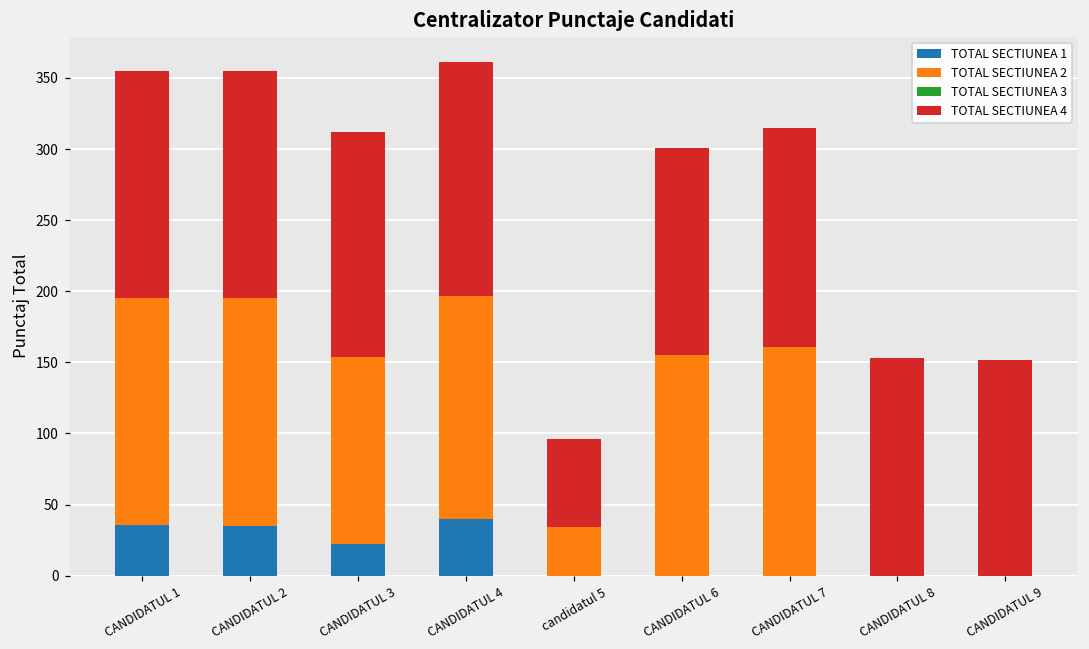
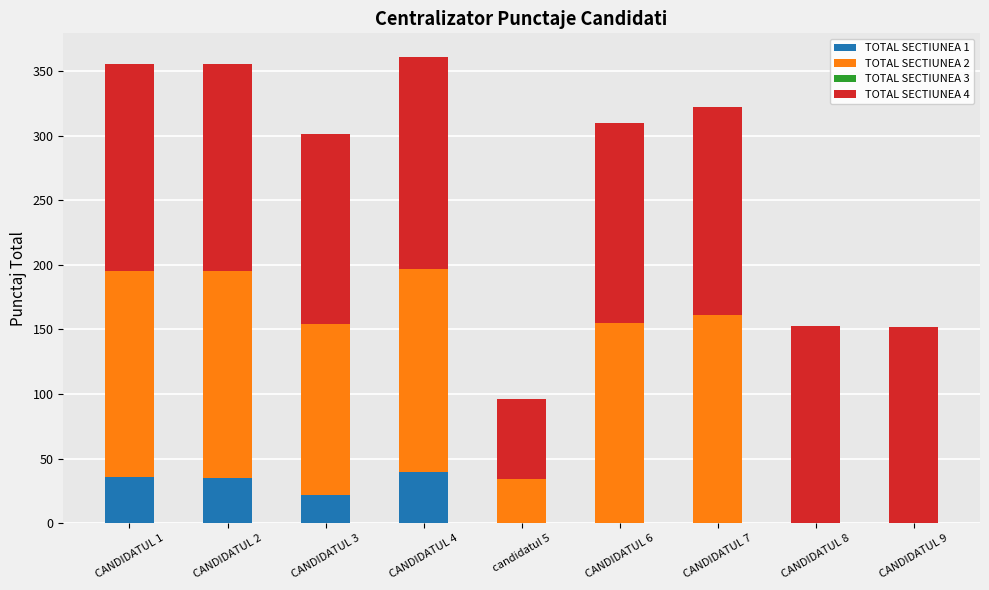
TOTAL SECTIUNEA 4, CANDIDATUL 3: 158 -> 147
TOTAL SECTIUNEA 4, CANDIDATUL 6: 146 -> 155
TOTAL SECTIUNEA 4, CANDIDATUL 7: 154 -> 161
